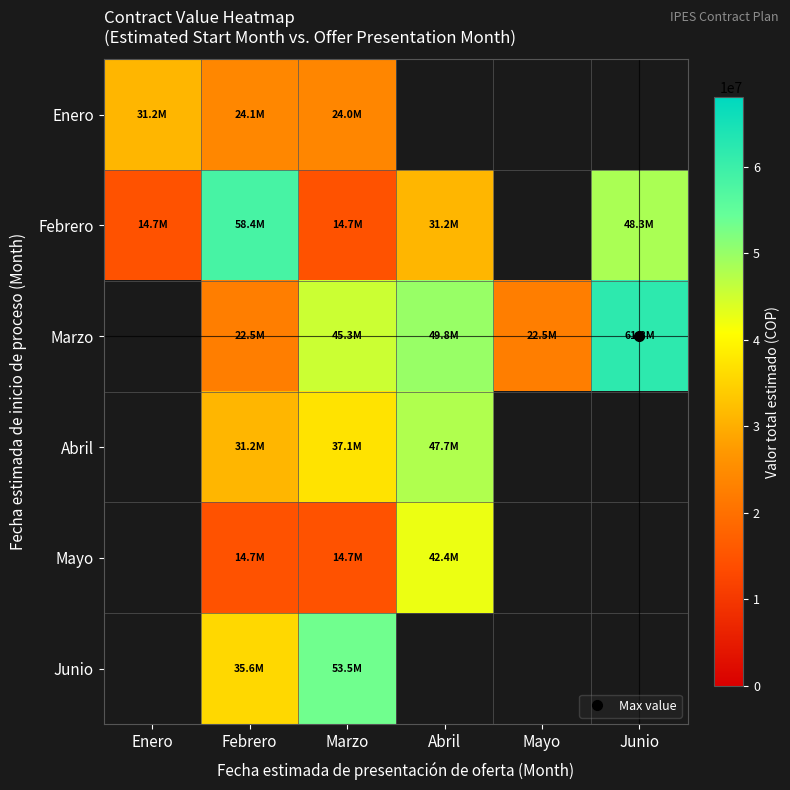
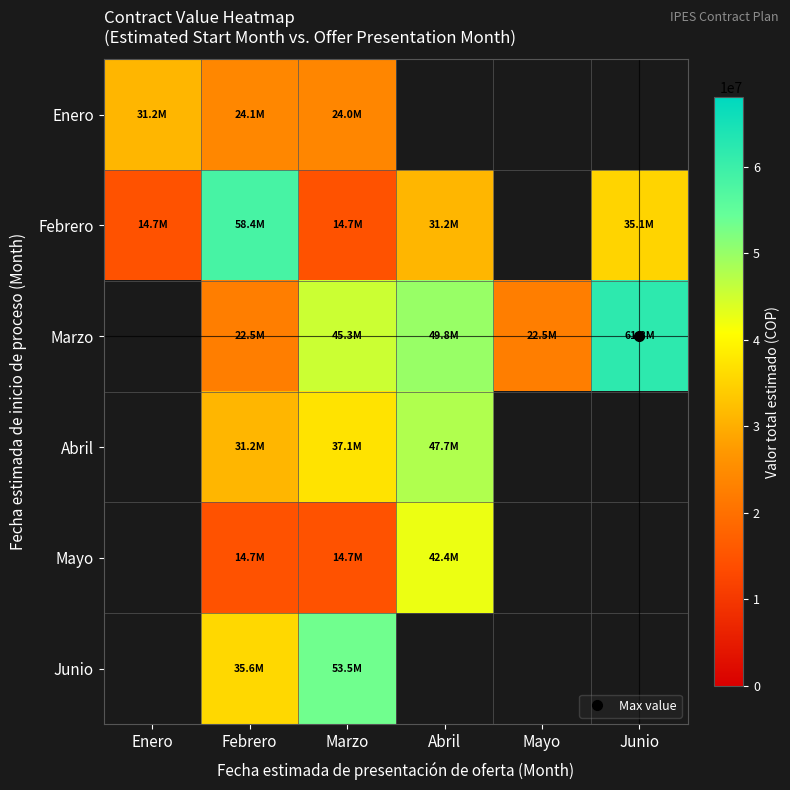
Febrero, Junio: 48.3M -> 35.1M
